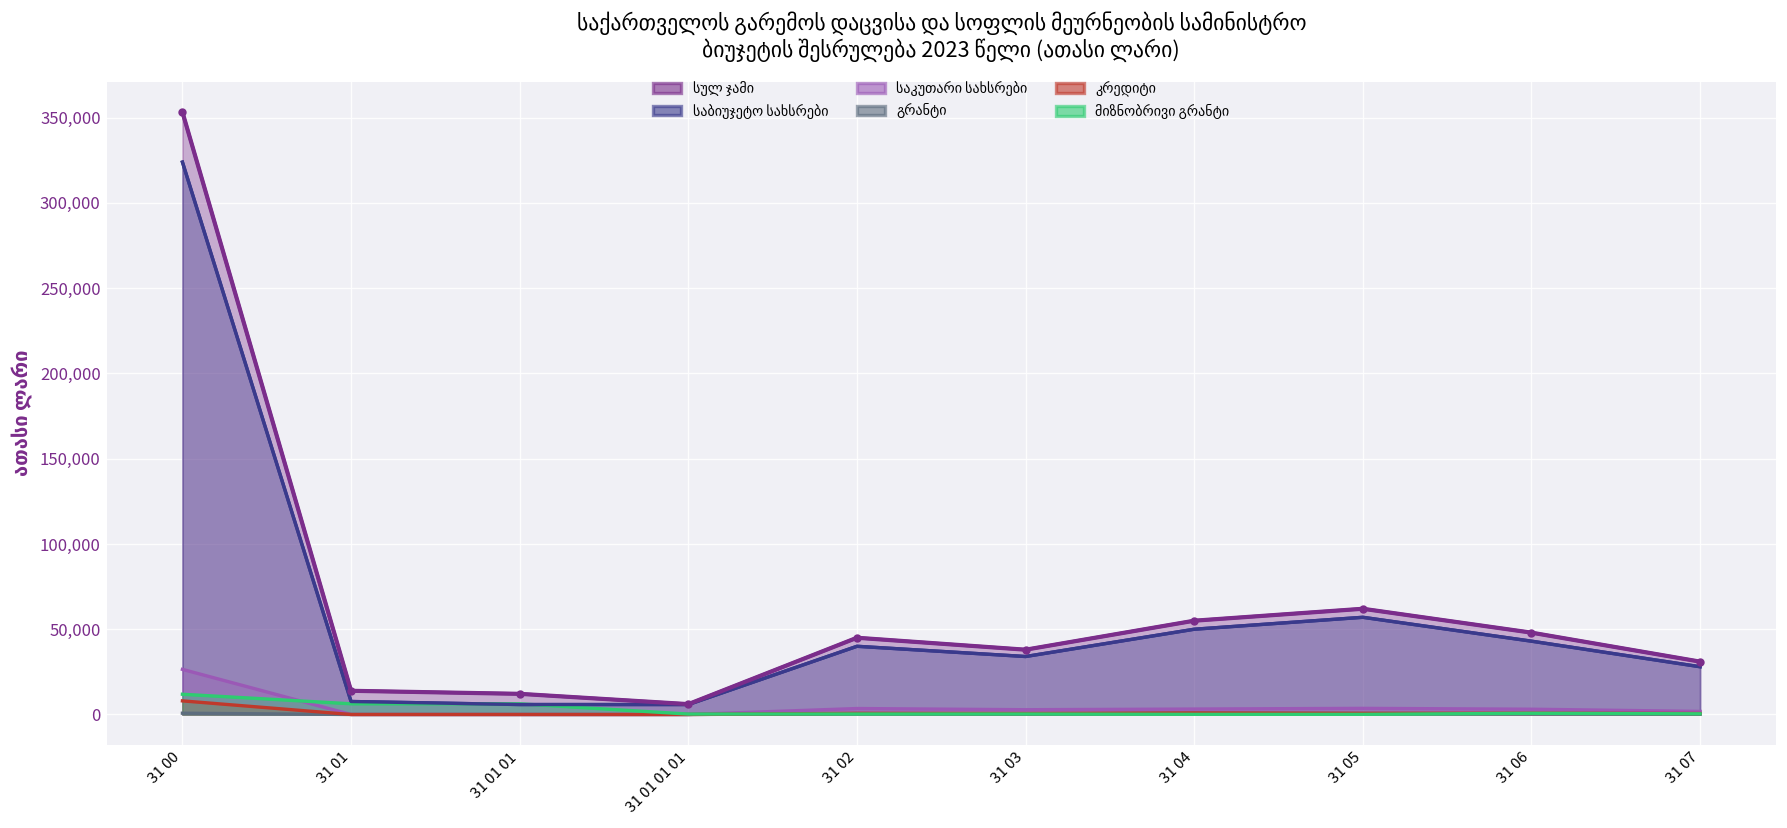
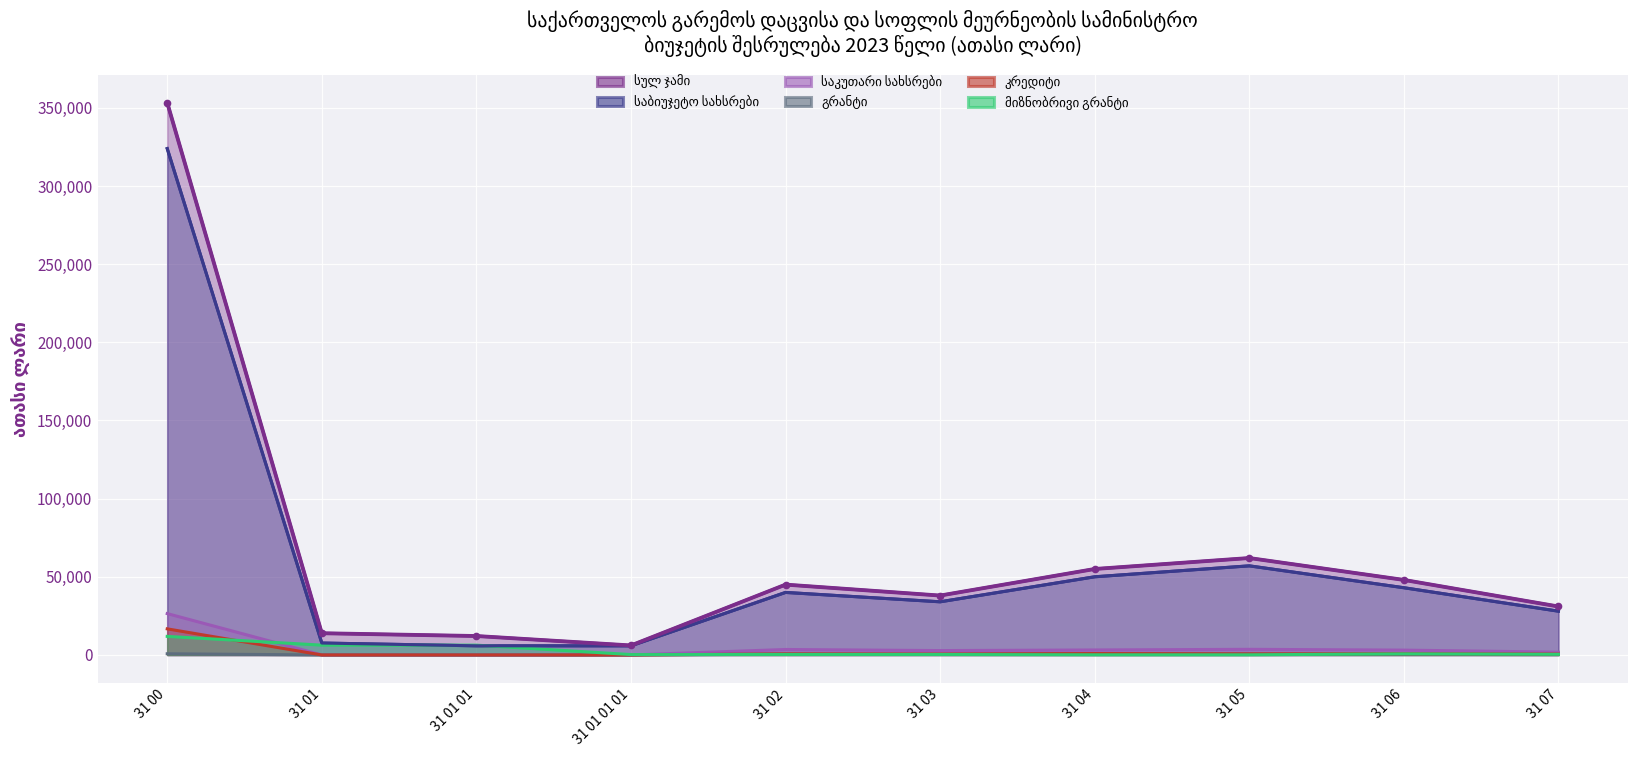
კრედიტი, 31 00: 8,000 -> 17,000
